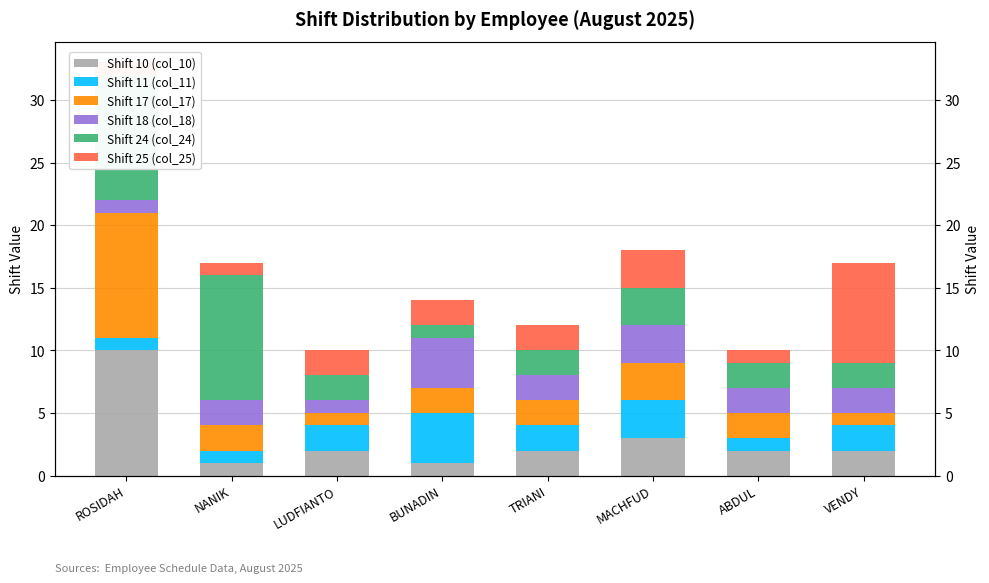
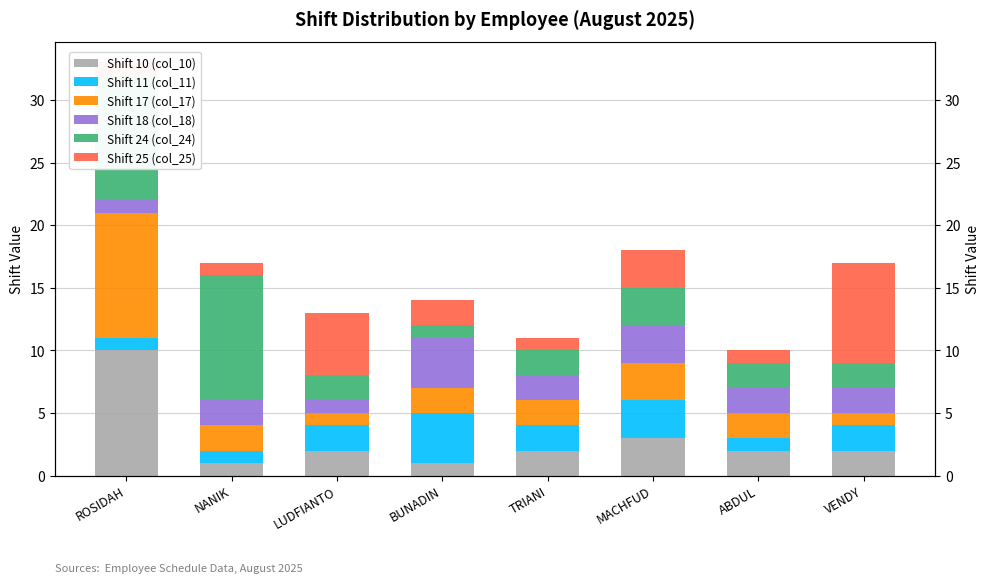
Shift 25 (col_25), LUDFIANTO: 2 -> 5
Shift 25 (col_25), TRIANI: 2 -> 1
